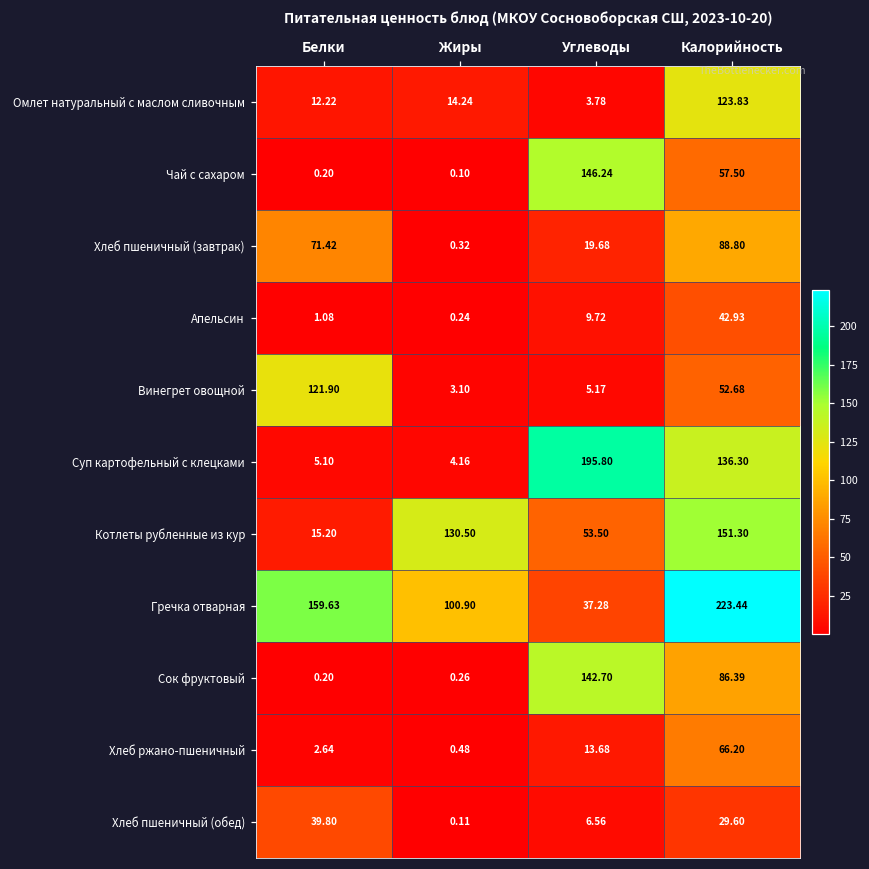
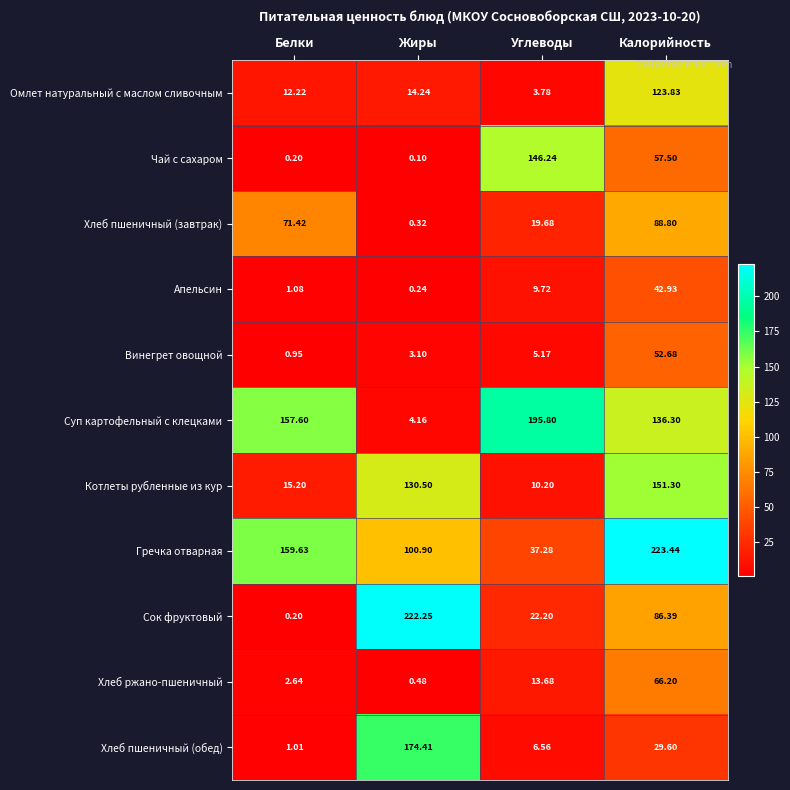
Винегрет овощной, Белки: 121.90 -> 0.95
Суп картофельный с клецками, Белки: 5.10 -> 157.60
Котлеты рубленные из кур, Углеводы: 53.50 -> 10.20
Сок фруктовый, Жиры: 0.26 -> 222.25
Сок фруктовый, Углеводы: 142.70 -> 22.20
Хлеб пшеничный (обед), Белки: 39.80 -> 1.01
Хлеб пшеничный (обед), Жиры: 0.11 -> 174.41
